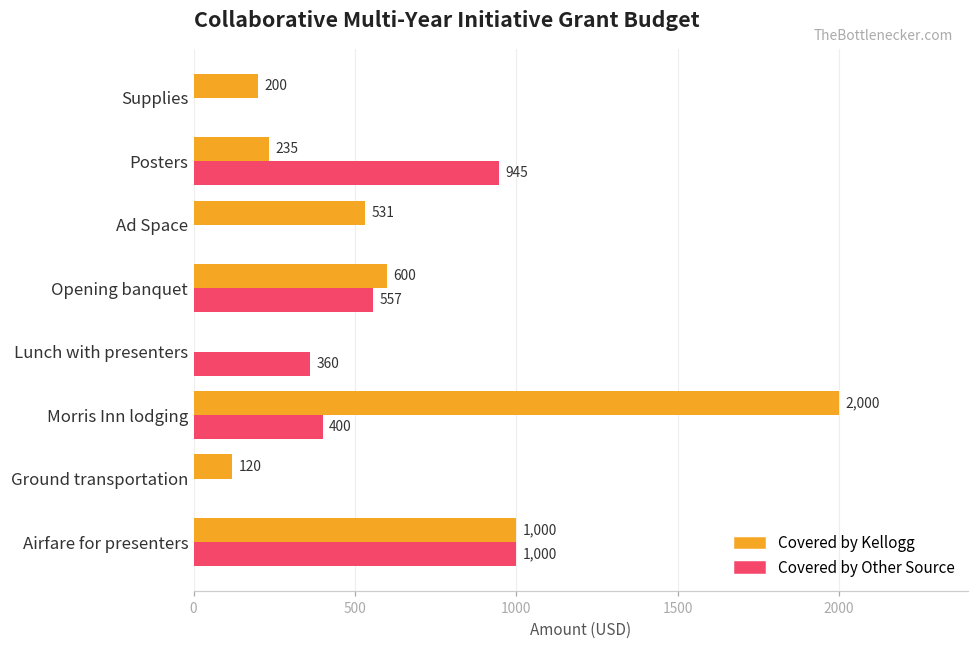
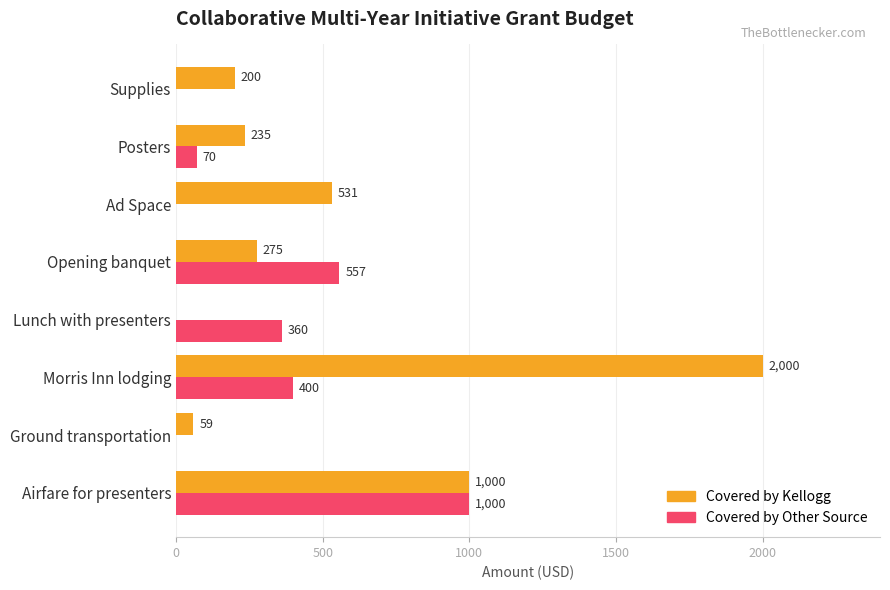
Covered by Other Source, Posters: 945 -> 70
Covered by Kellogg, Opening banquet: 600 -> 275
Covered by Kellogg, Ground transportation: 120 -> 59
